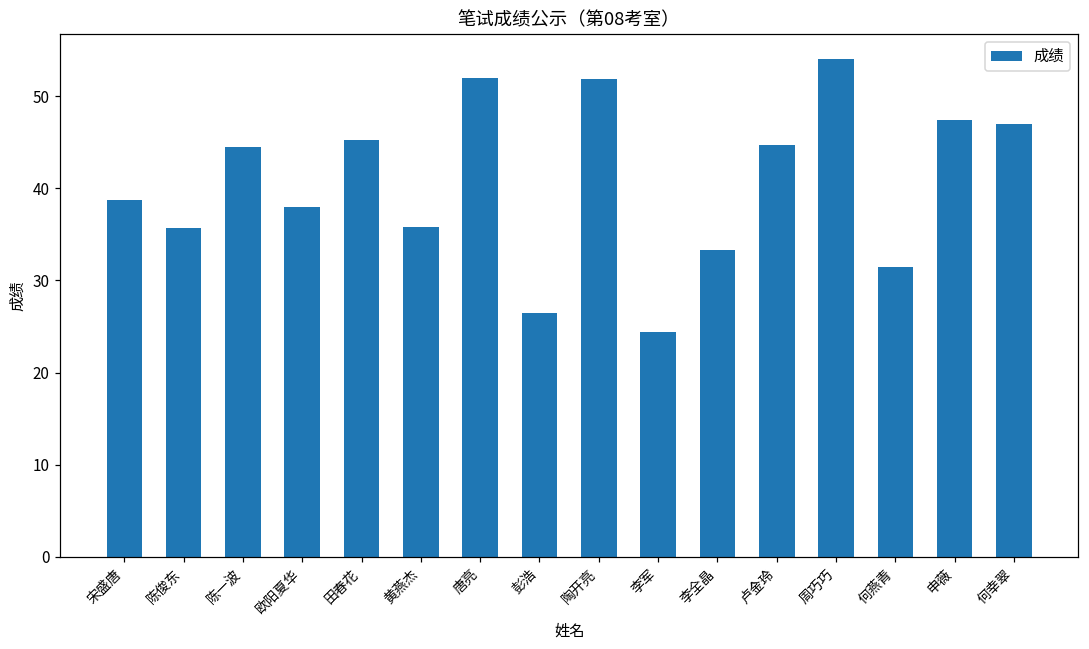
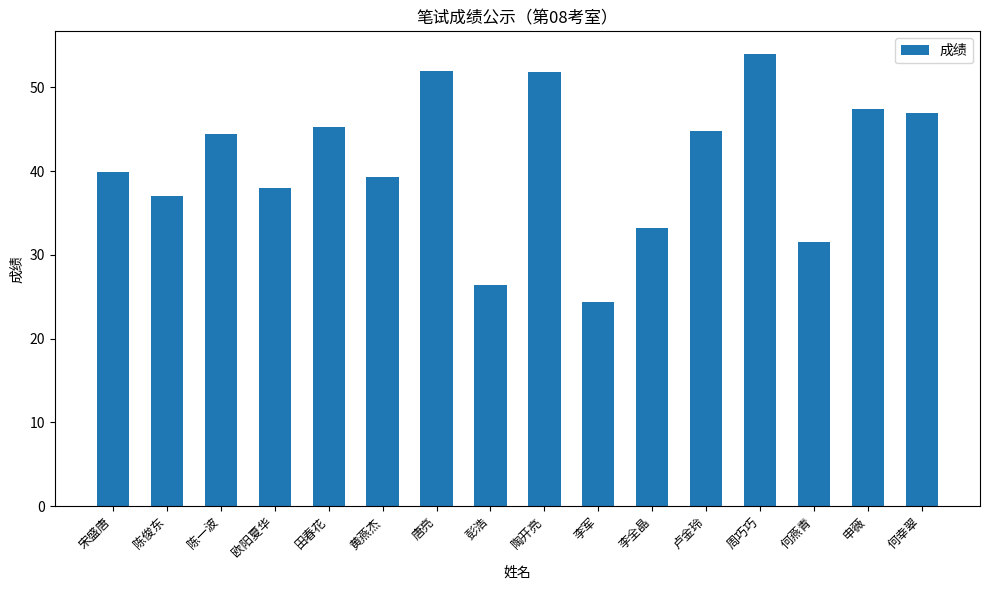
宋盛唐: 39 -> 40
陈俊东: 36 -> 37
黄燕杰: 36 -> 39
